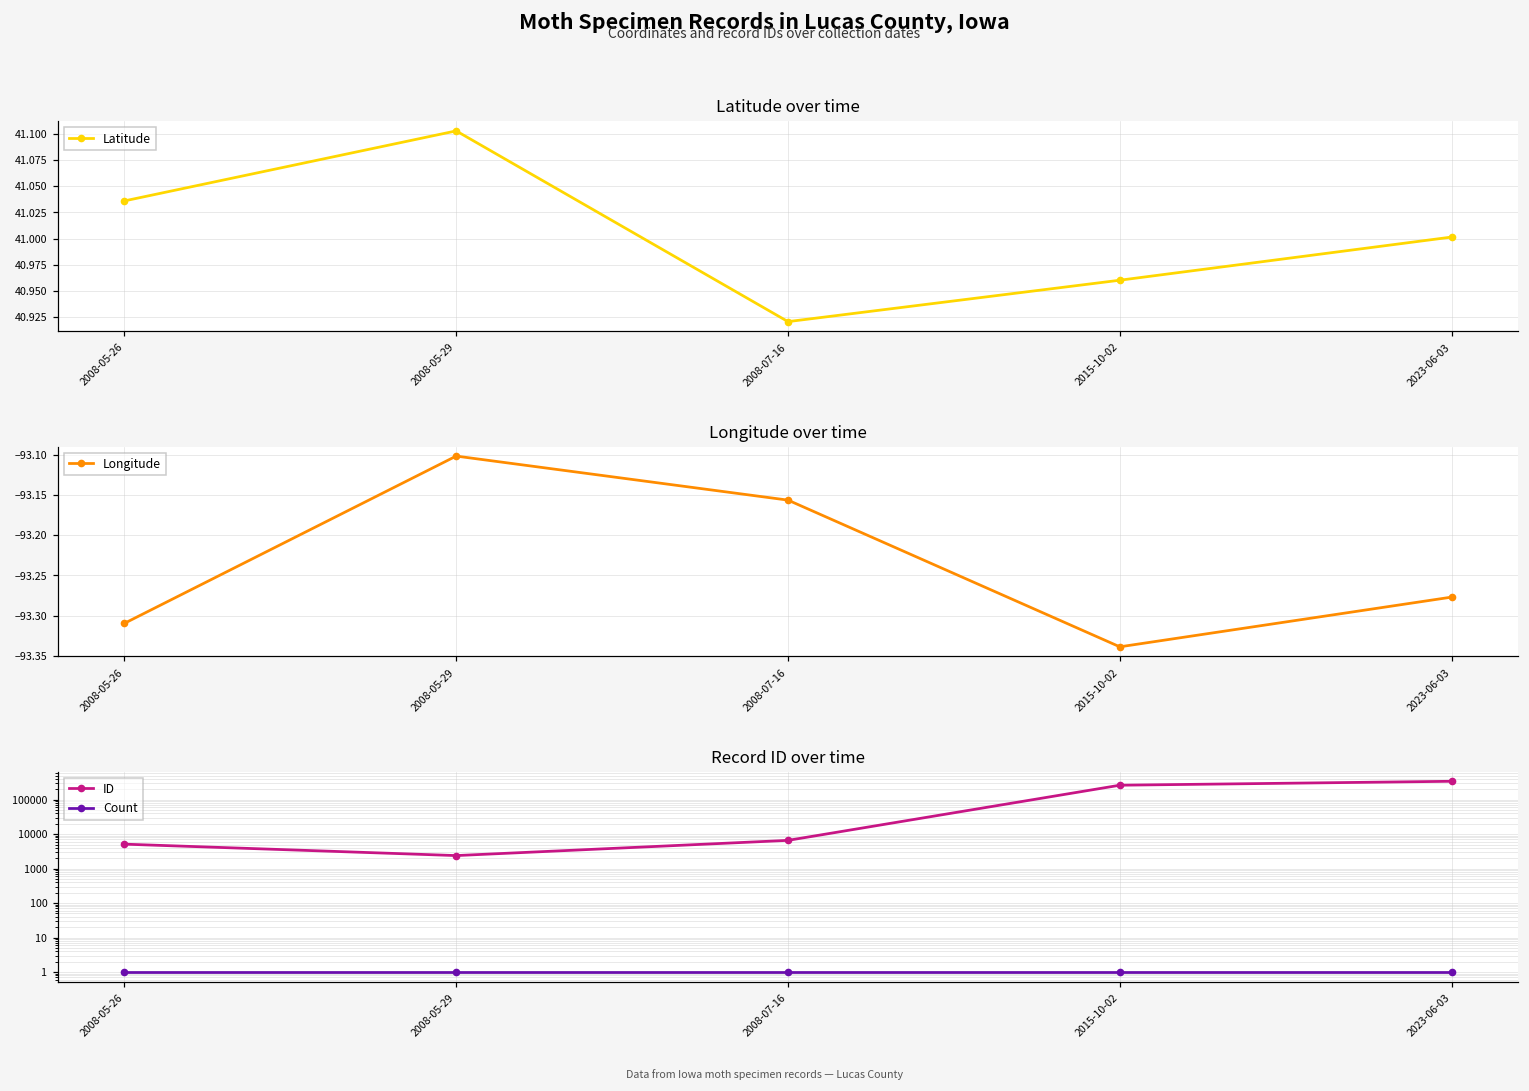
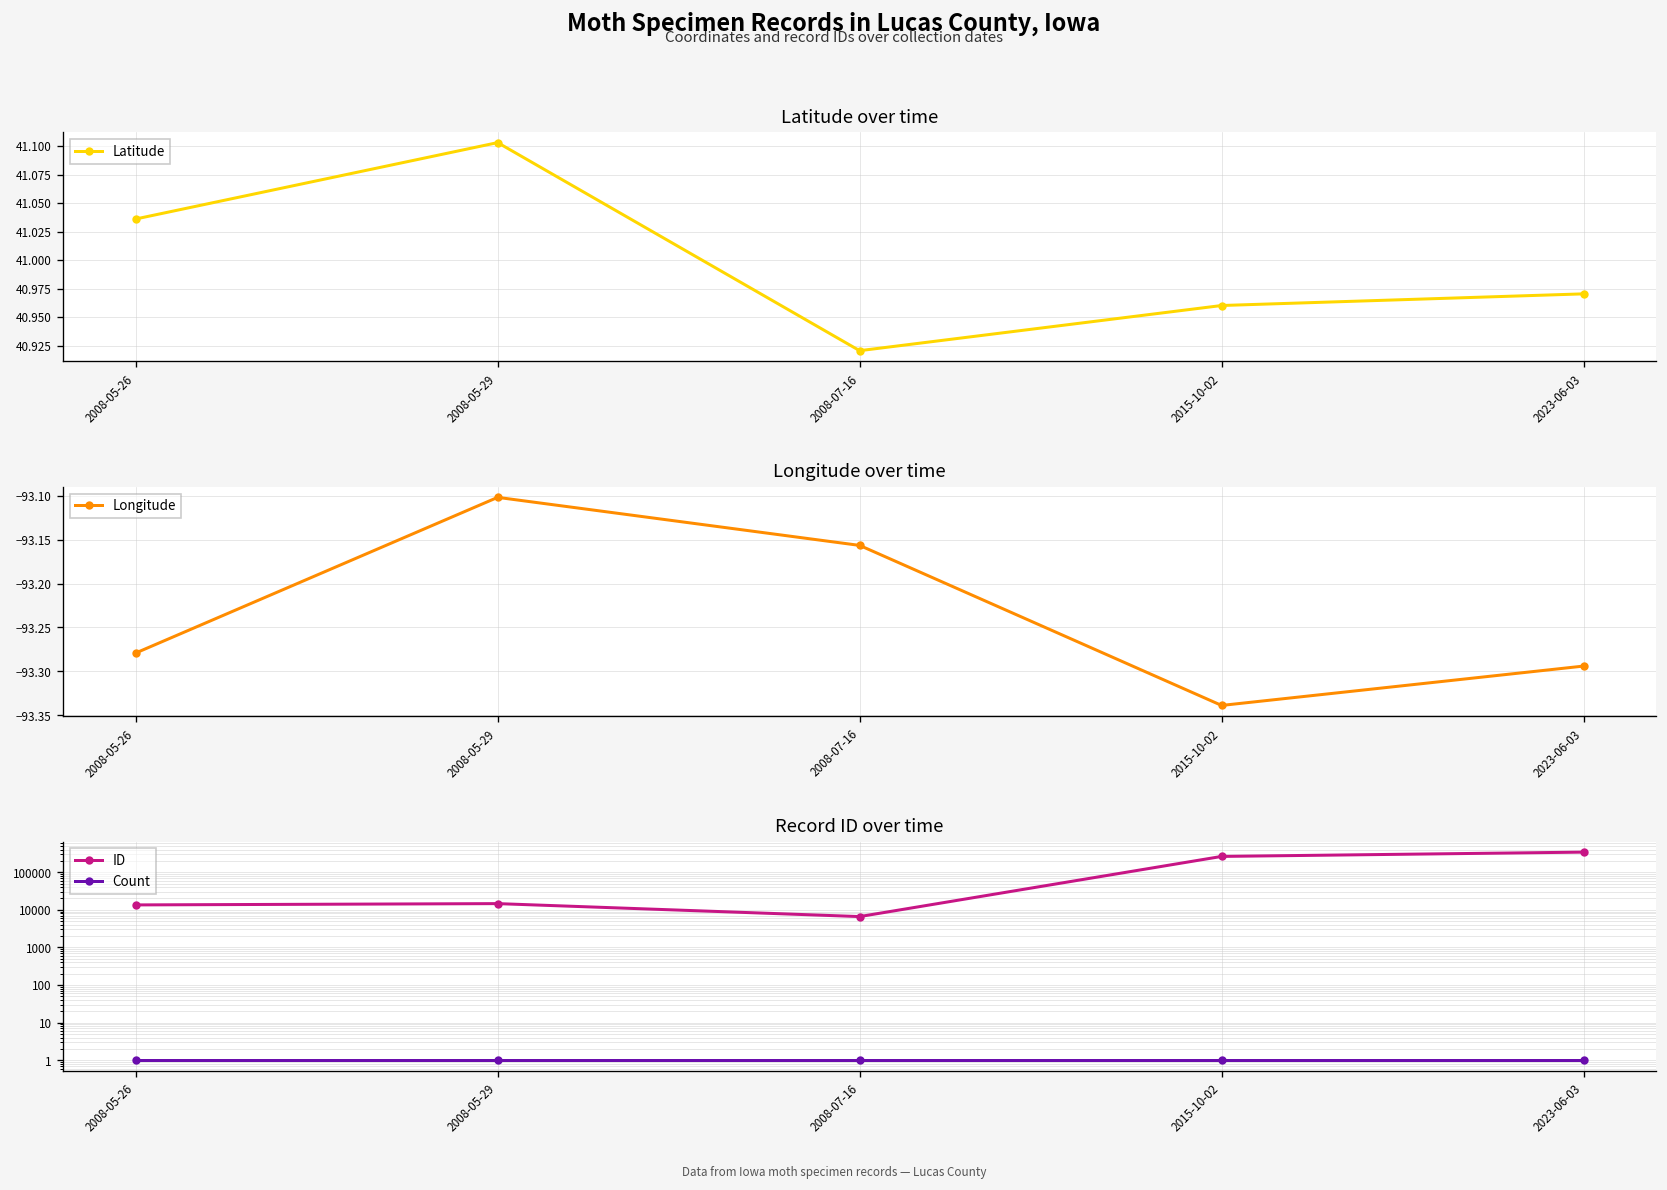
Latitude over time, 2023-06-03: 41.00 -> 40.97
Longitude over time, 2008-05-26: -93.31 -> -93.28
Longitude over time, 2023-06-03: -93.28 -> -93.29
Record ID over time, ID, 2008-05-26: 5000 -> 13000
Record ID over time, ID, 2008-05-29: 2000 -> 10000
